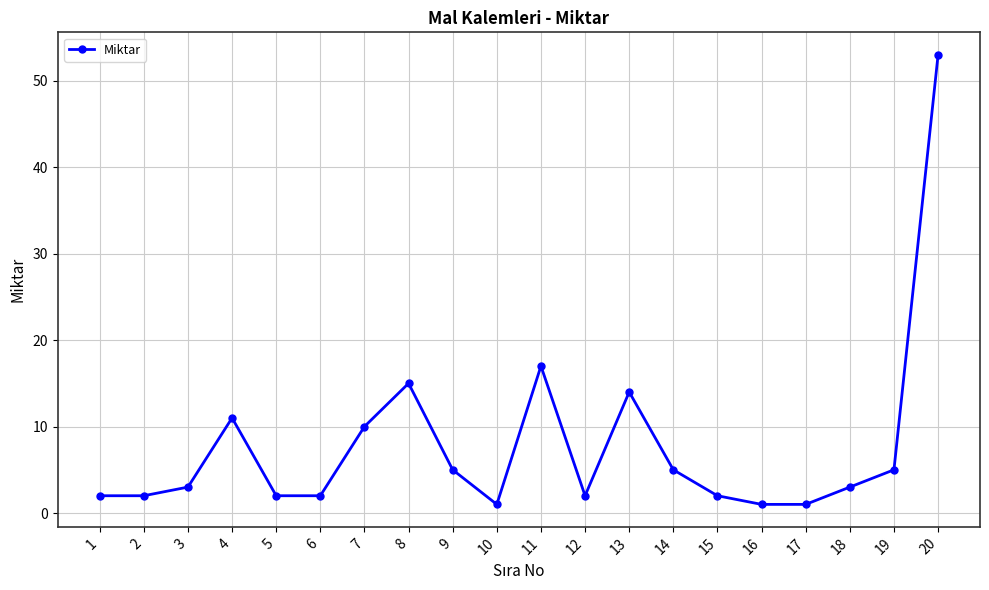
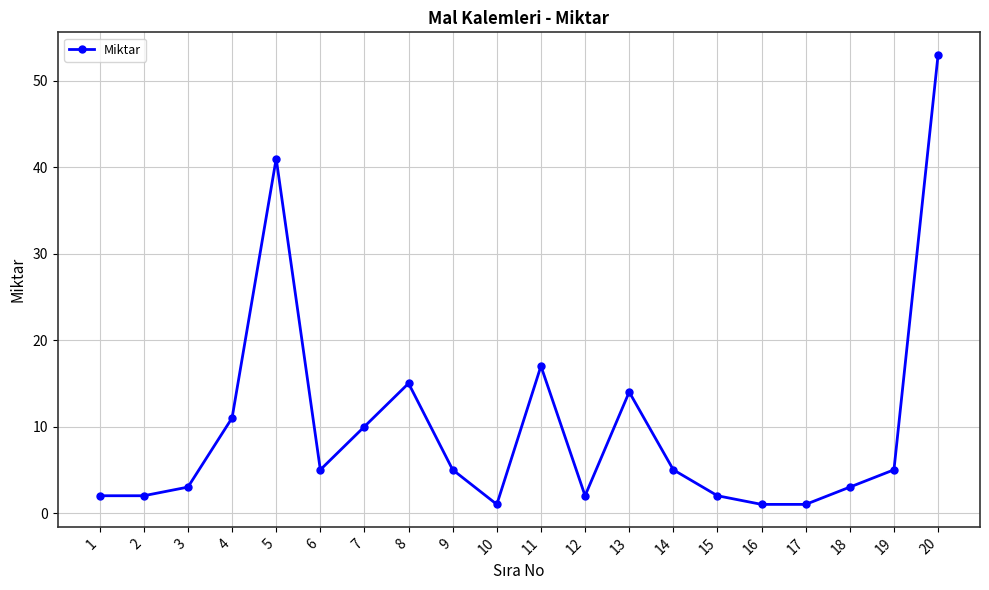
5: 2 -> 41
6: 2 -> 5
